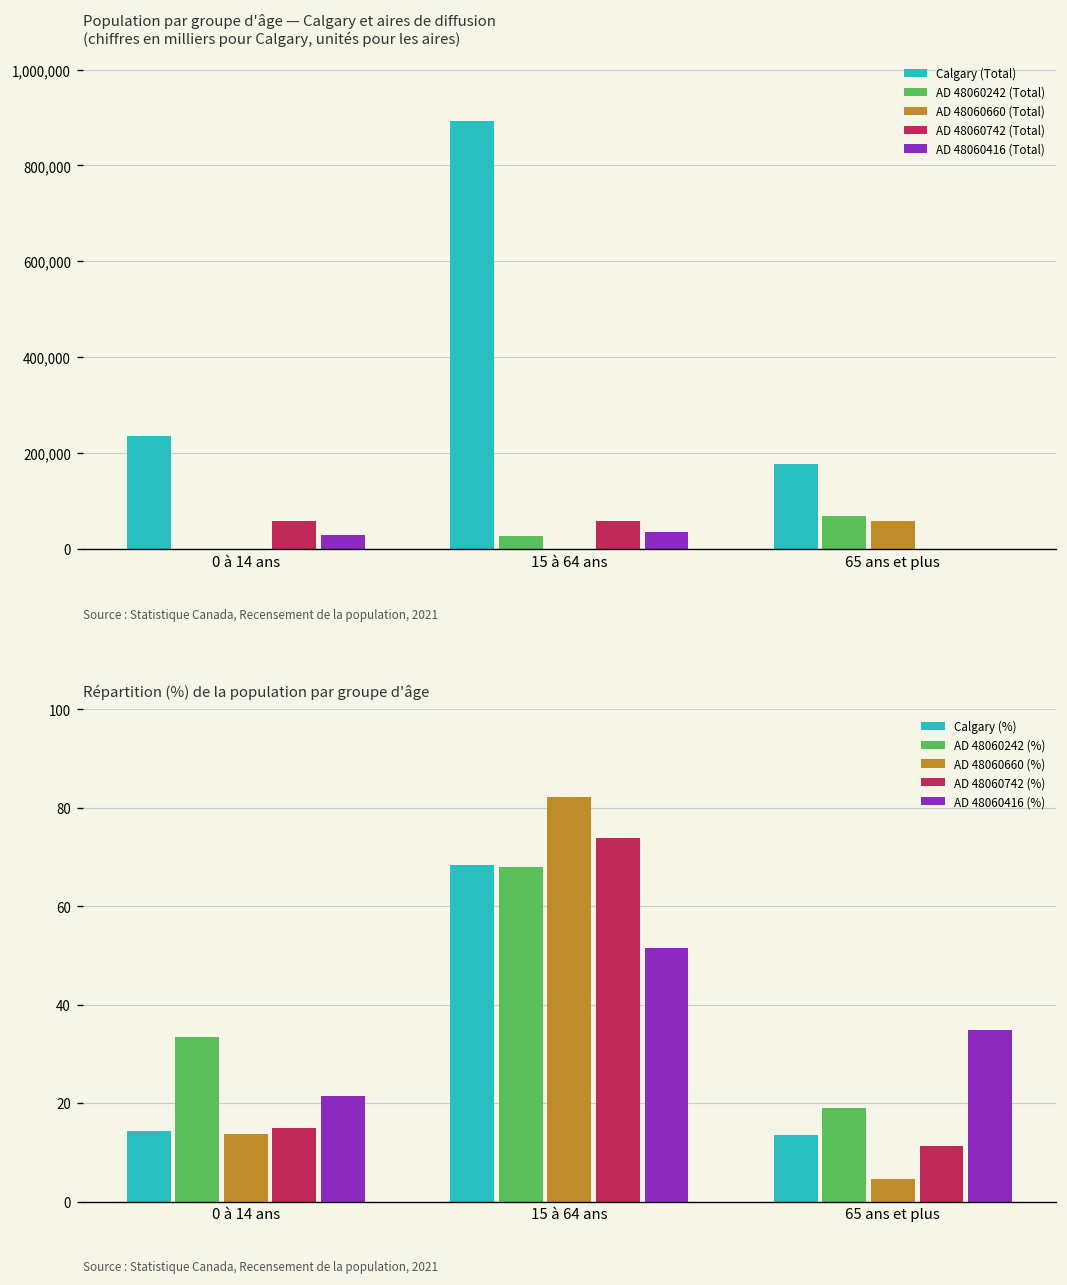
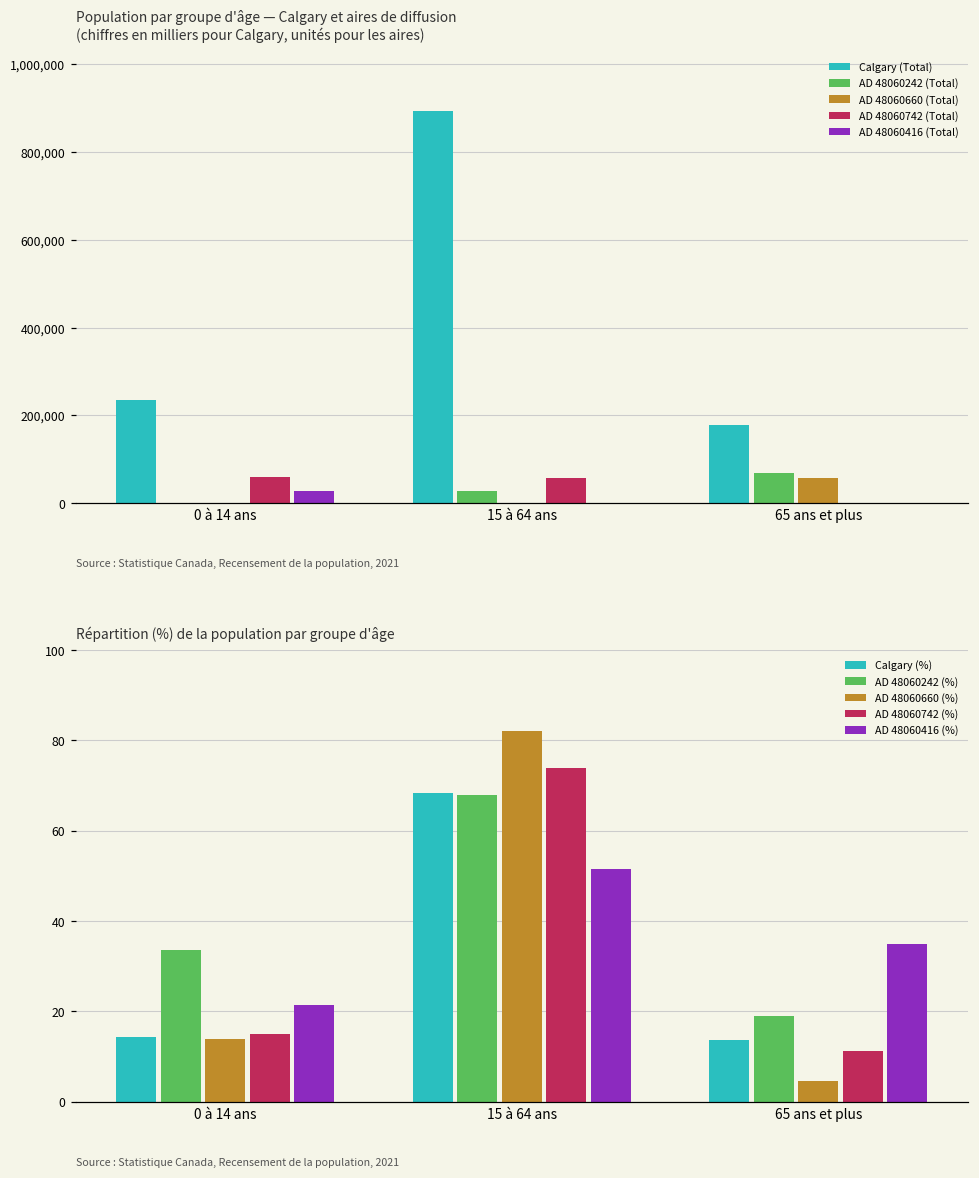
Population par groupe d'âge — Calgary et aires de diffusion (chiffres en milliers pour Calgary, unités pour les aires), AD 48060416 (Total), 15 à 64 ans: 40,000 -> 0
